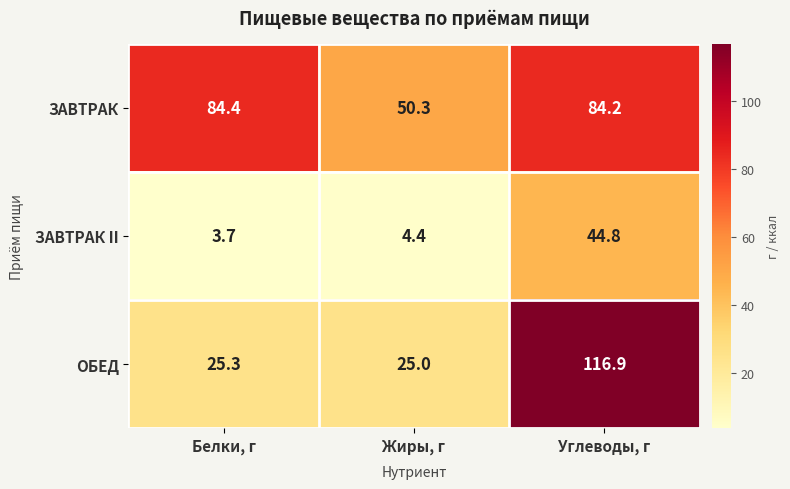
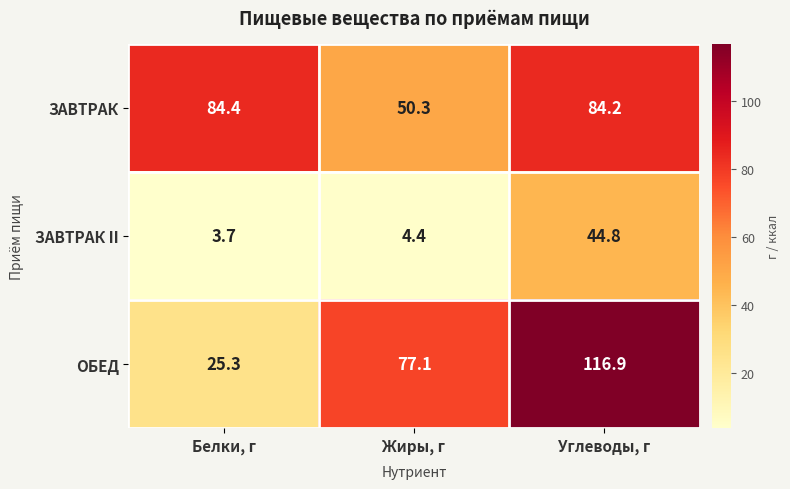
ОБЕД, Жиры, г: 25.0 -> 77.1
